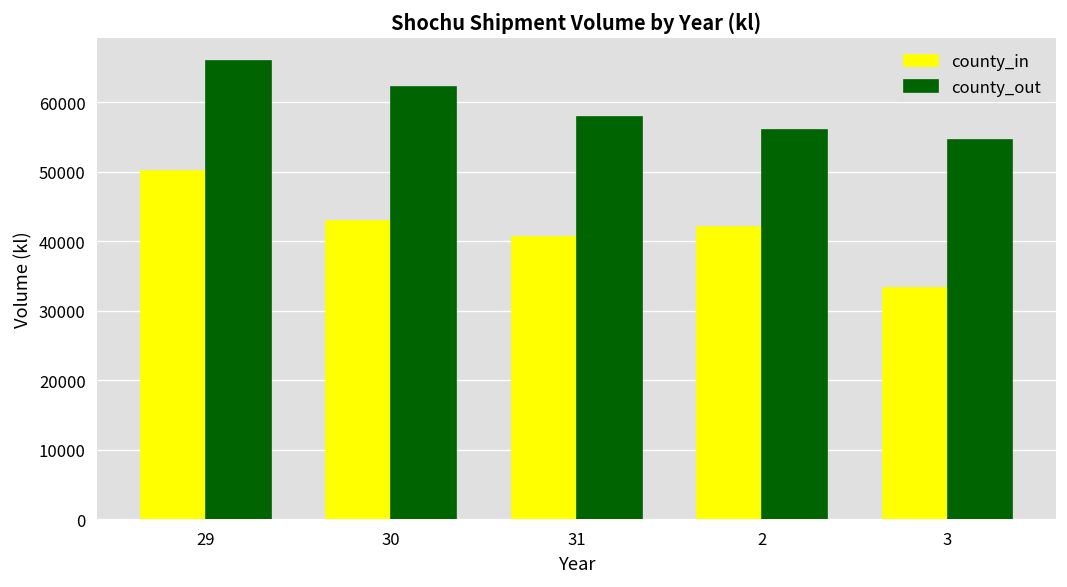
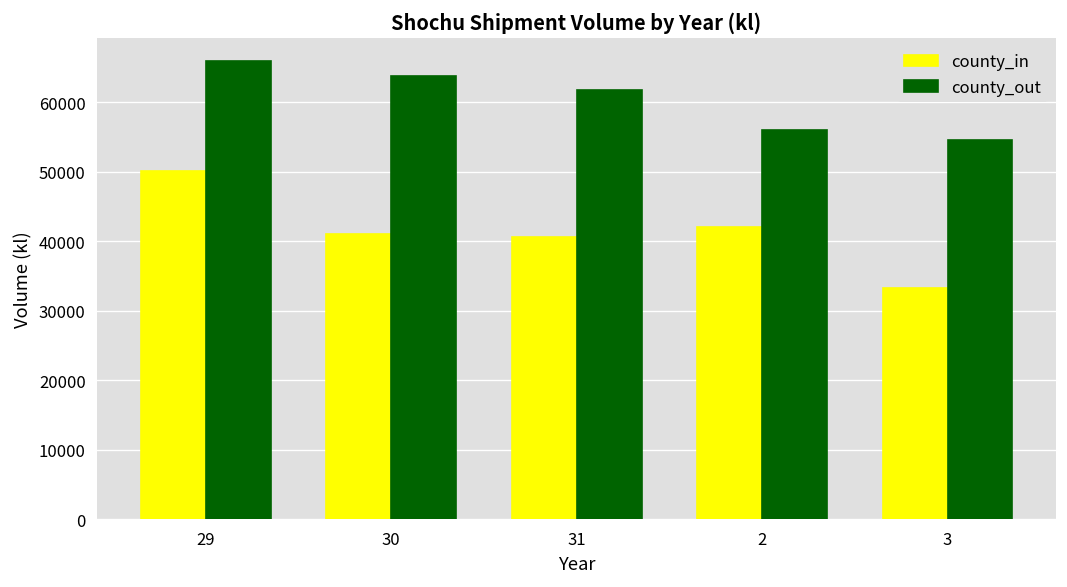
county_in, 30: 43000 -> 41000
county_out, 30: 62000 -> 64000
county_out, 31: 58000 -> 62000
